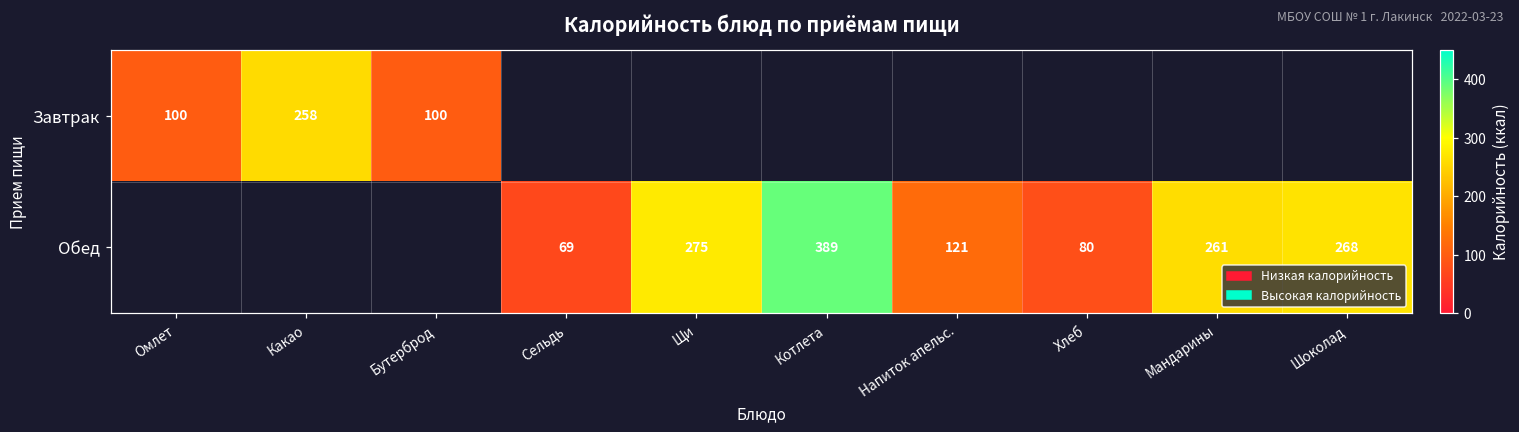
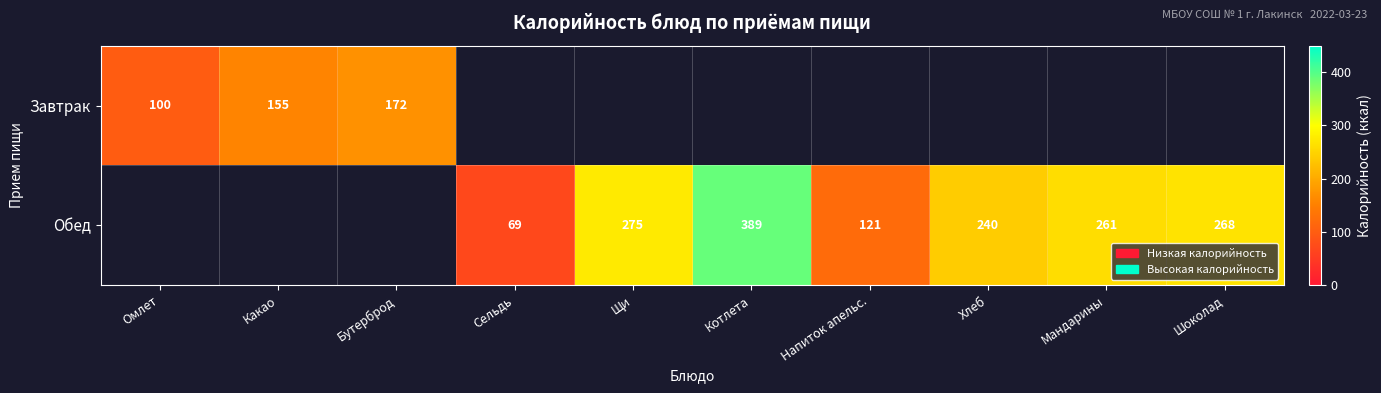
Завтрак, Какао: 258 -> 155
Завтрак, Бутерброд: 100 -> 172
Обед, Хлеб: 80 -> 240
